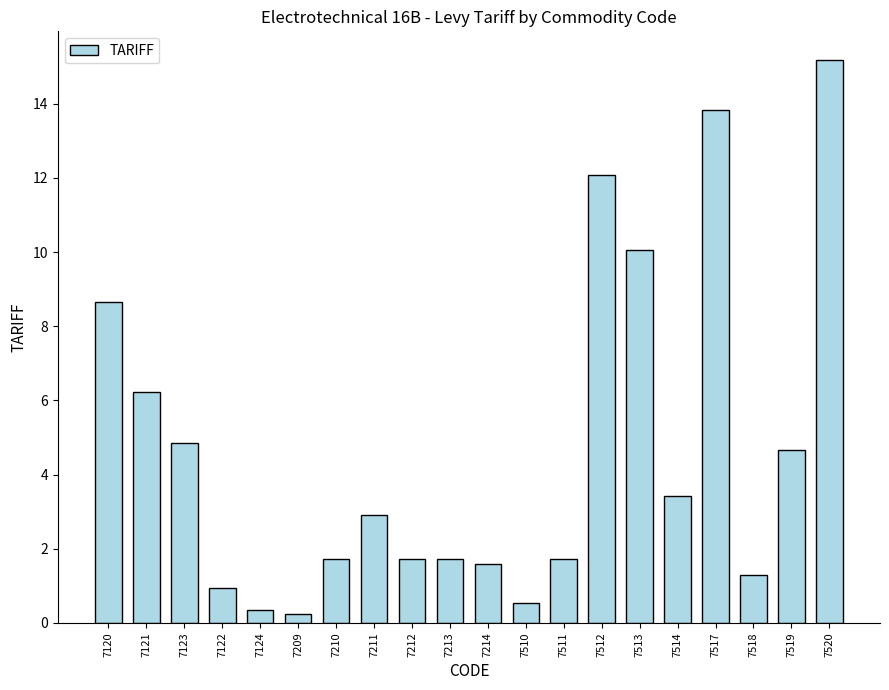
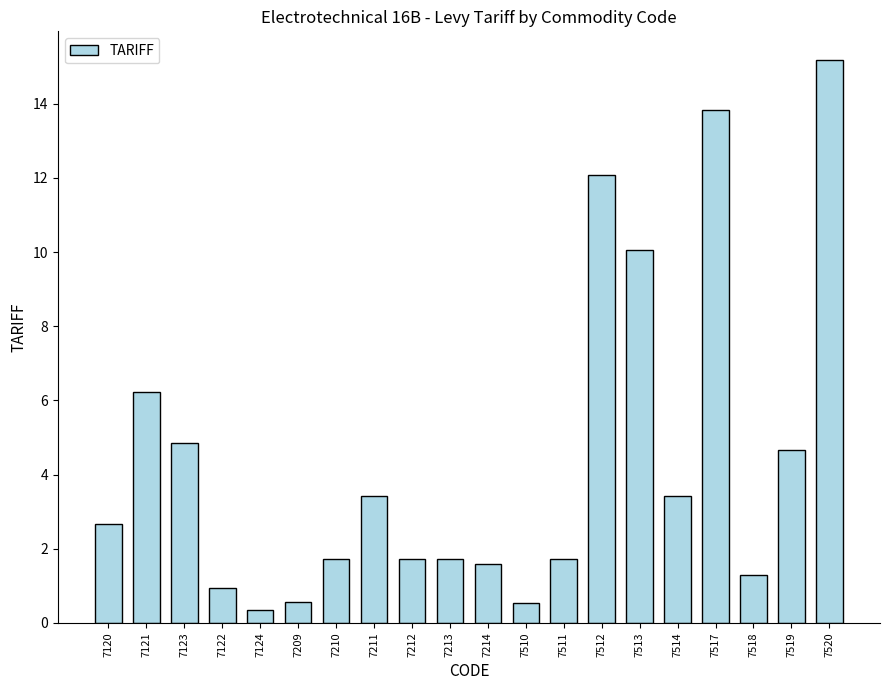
7120: 8.6 -> 2.7
7209: 0.2 -> 0.6
7211: 2.9 -> 3.4
